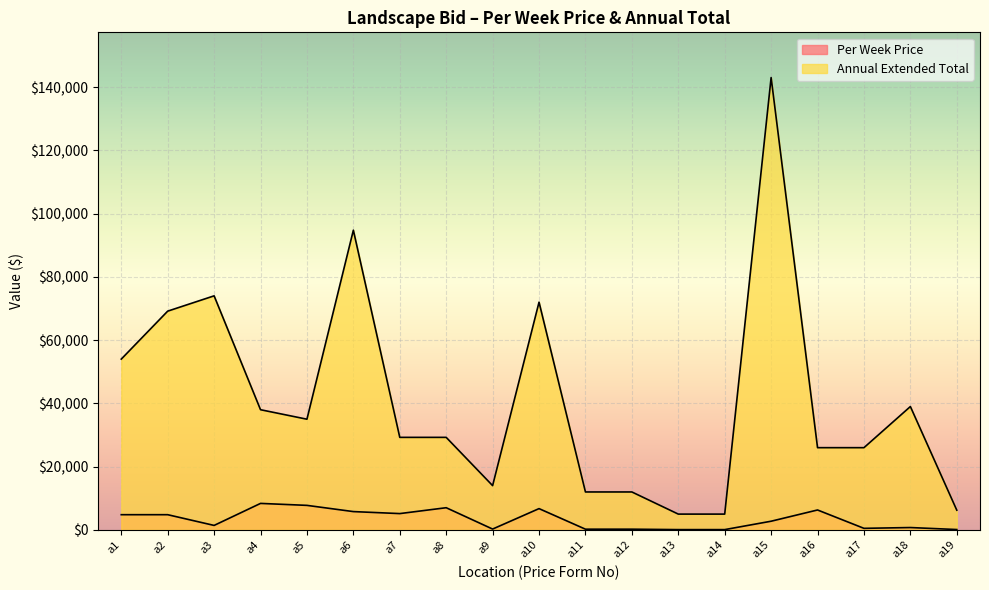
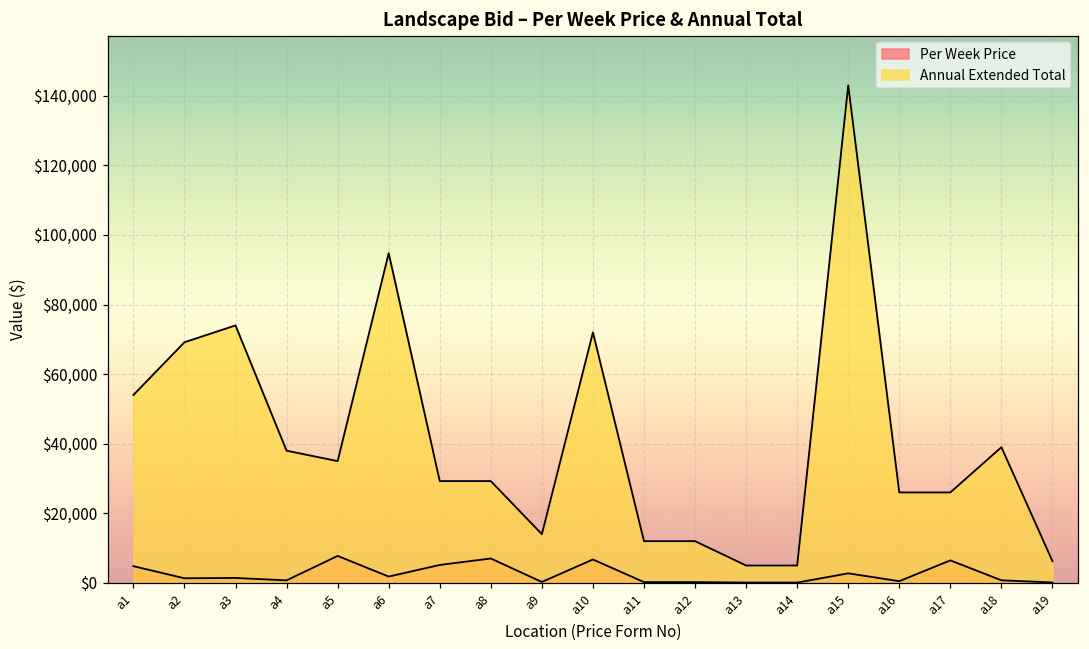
Per Week Price, a2: $5,000 -> $1,000
Per Week Price, a4: $8,000 -> $1,000
Per Week Price, a6: $6,000 -> $2,000
Per Week Price, a16: $6,000 -> $1,000
Per Week Price, a17: $1,000 -> $6,000
